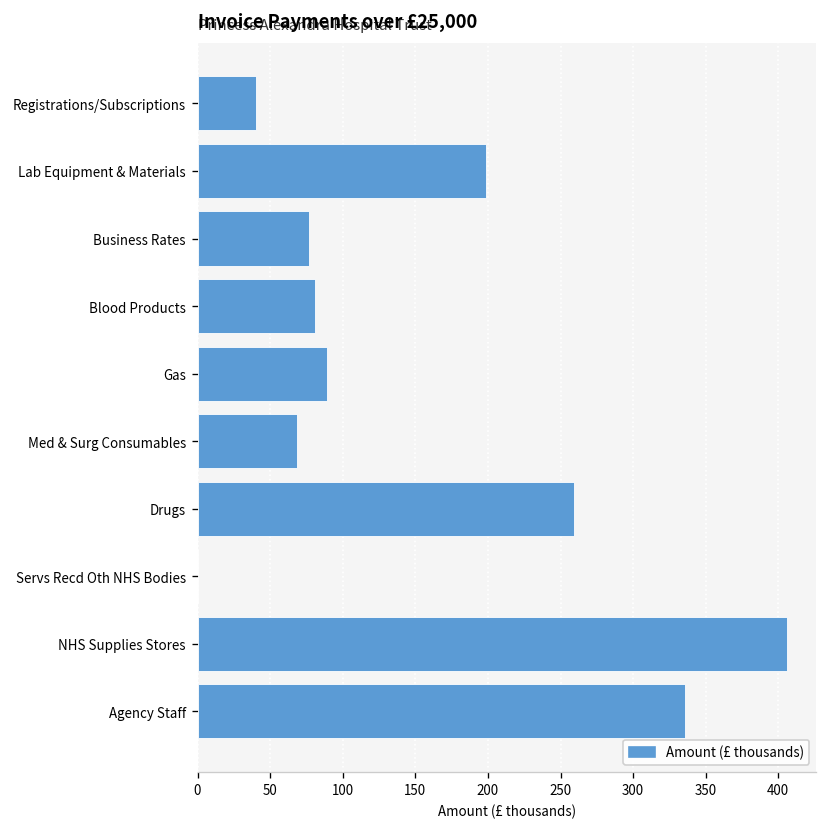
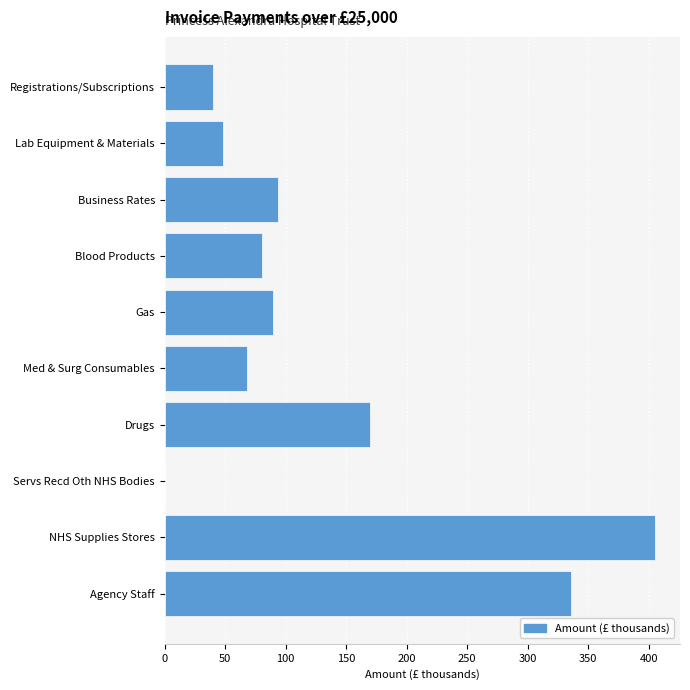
Lab Equipment & Materials: 199 -> 49
Business Rates: 77 -> 94
Drugs: 259 -> 170
